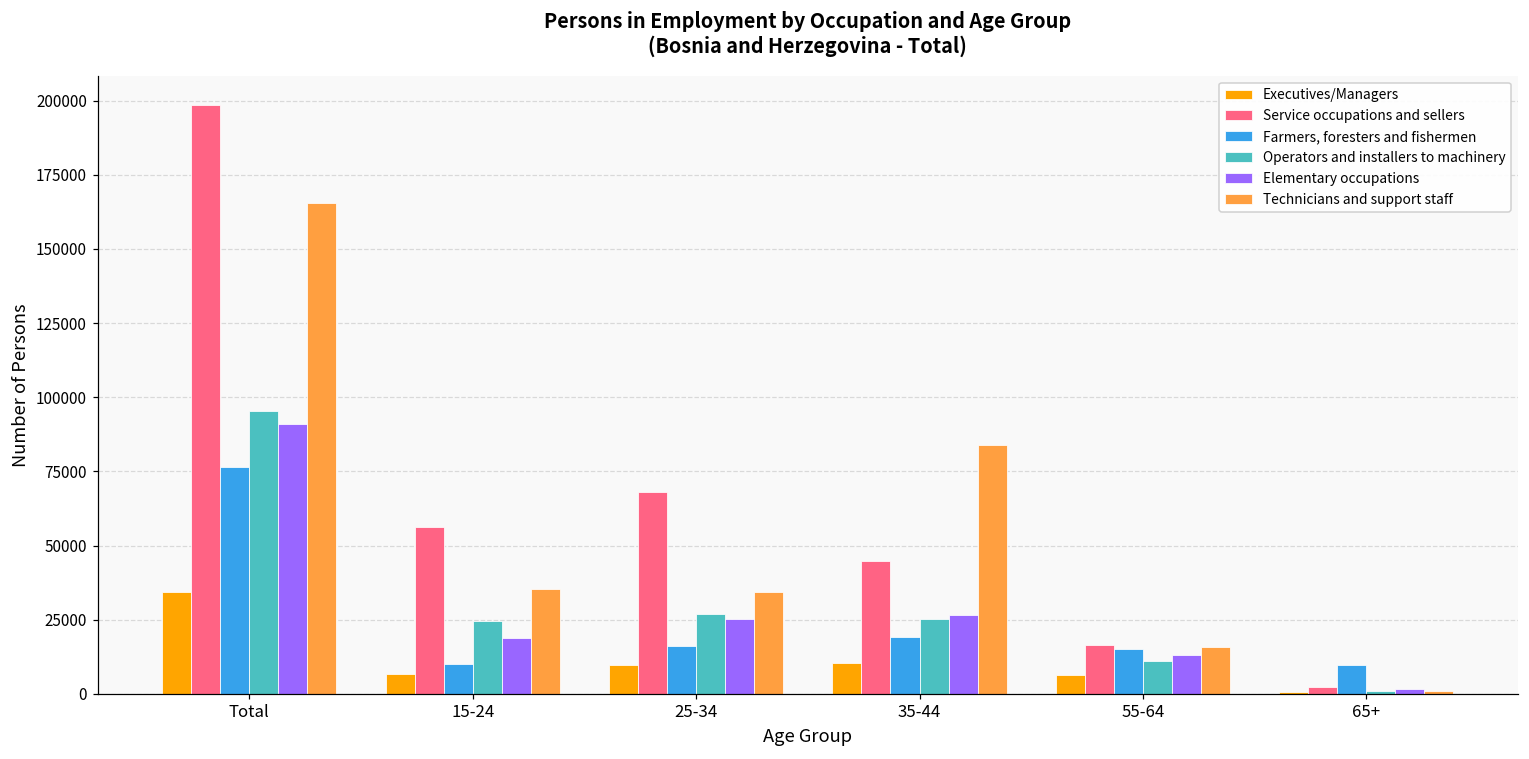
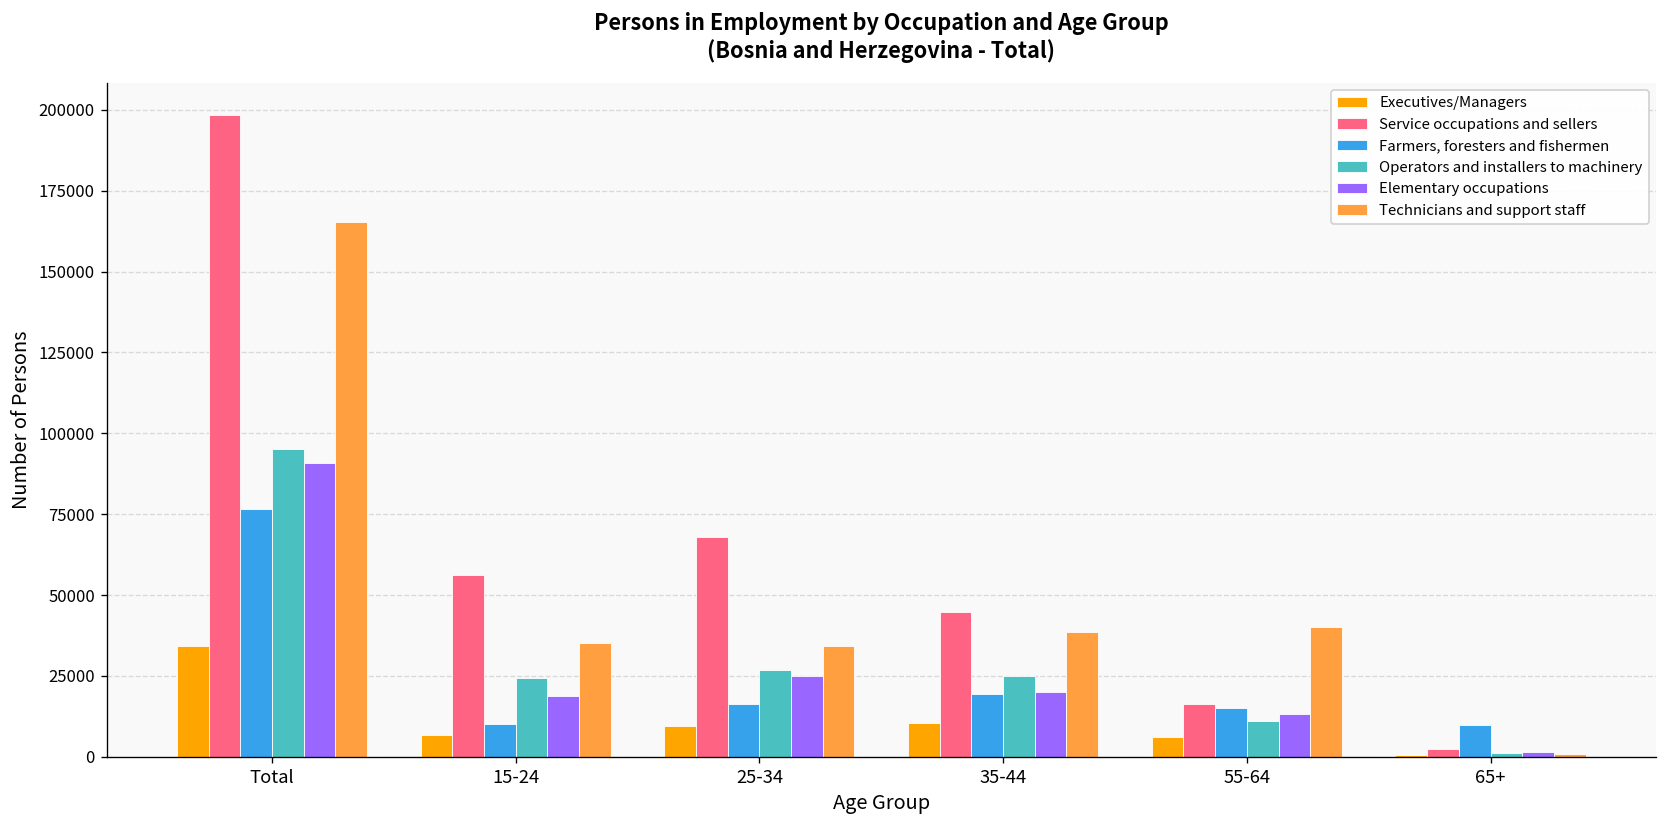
Elementary occupations, 35-44: 27000 -> 20000
Technicians and support staff, 35-44: 84000 -> 39000
Technicians and support staff, 55-64: 16000 -> 40000
